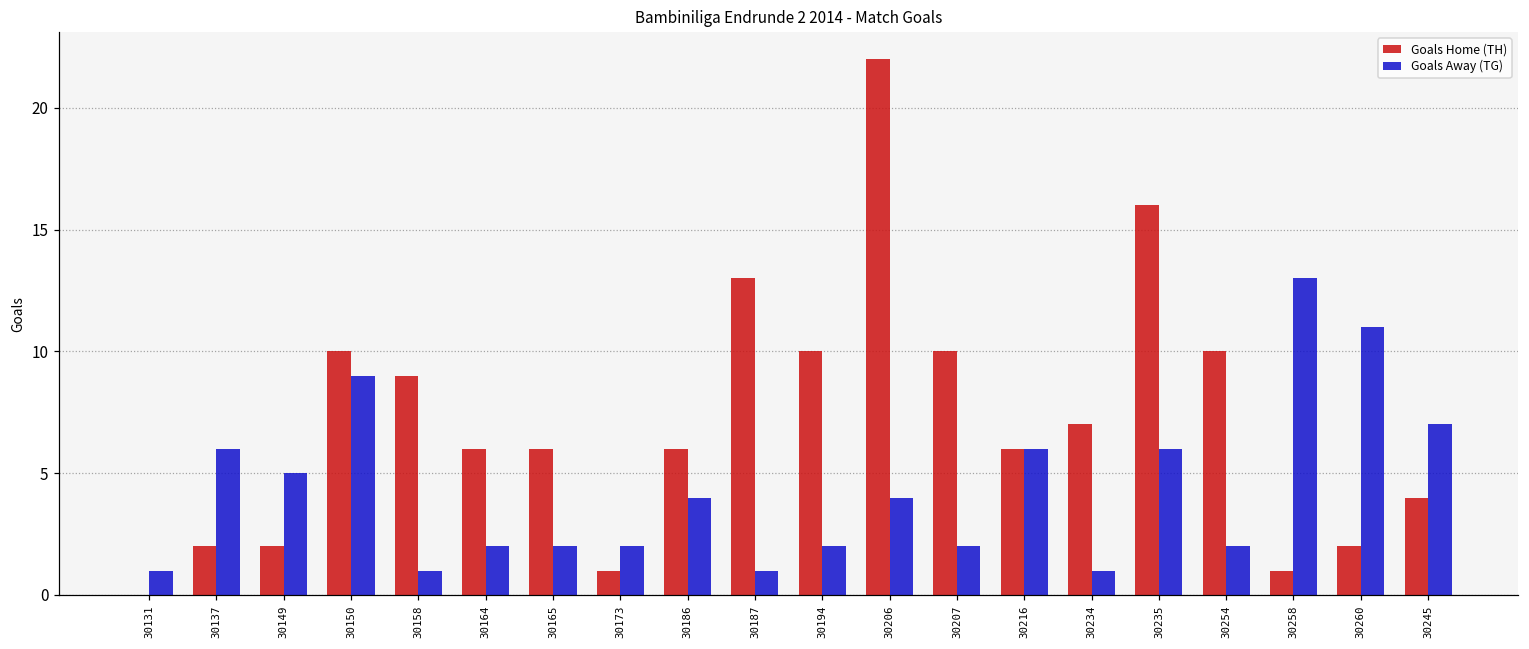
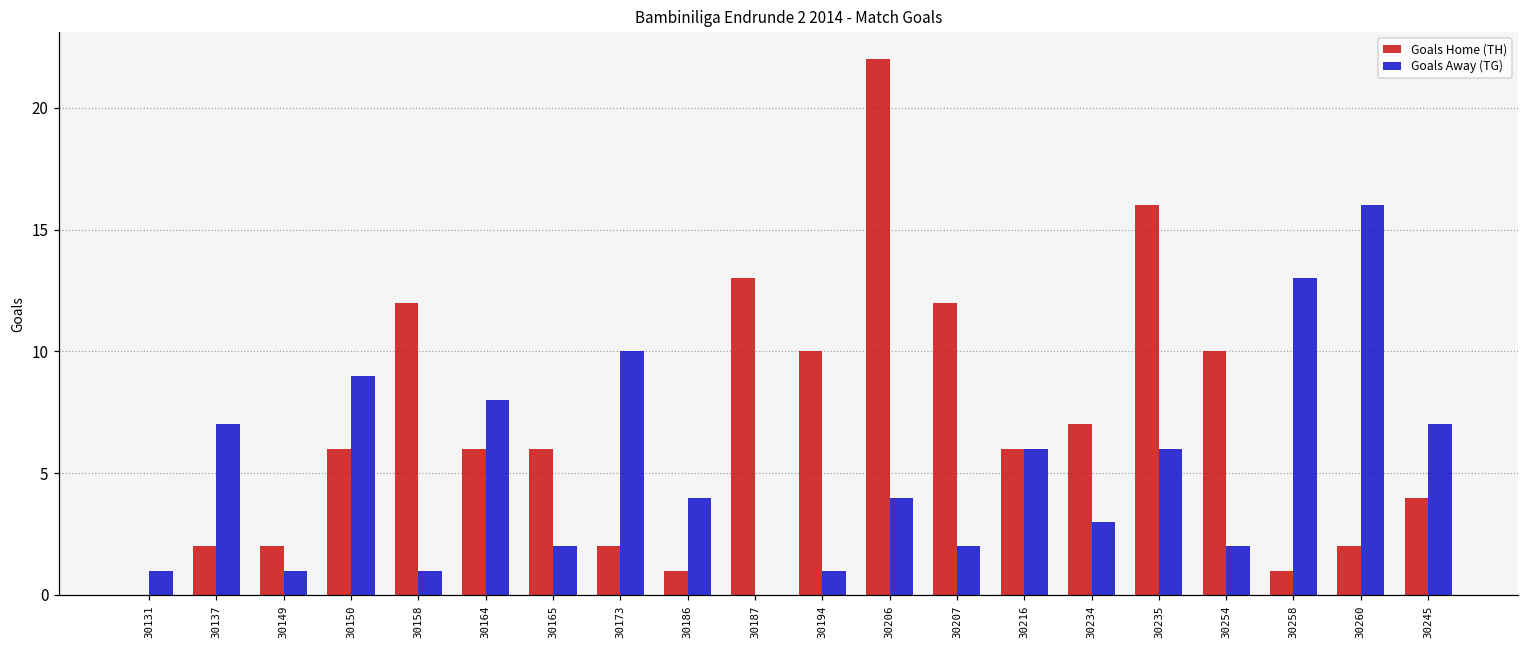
Goals Away (TG), 30137: 6 -> 7
Goals Away (TG), 30149: 5 -> 1
Goals Home (TH), 30150: 10 -> 6
Goals Home (TH), 30158: 9 -> 12
Goals Away (TG), 30164: 2 -> 8
Goals Home (TH), 30173: 1 -> 2
Goals Away (TG), 30173: 2 -> 10
Goals Home (TH), 30186: 6 -> 1
Goals Away (TG), 30187: 1 -> 0
Goals Away (TG), 30194: 2 -> 1
Goals Home (TH), 30207: 10 -> 12
Goals Away (TG), 30234: 1 -> 3
Goals Away (TG), 30260: 11 -> 16
